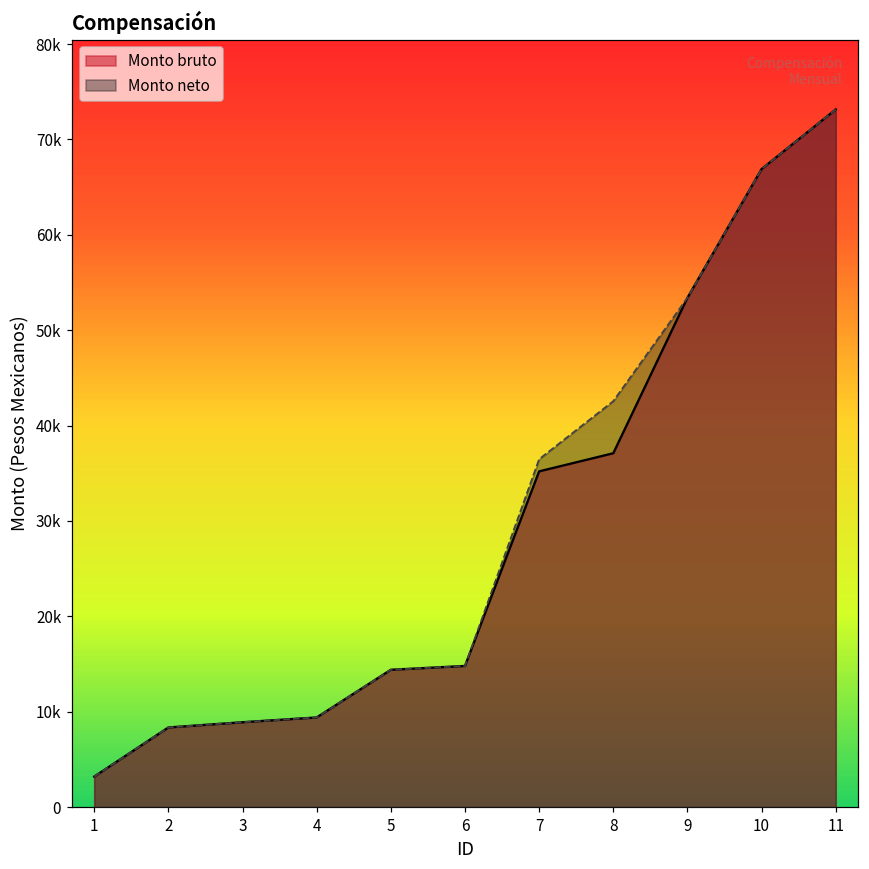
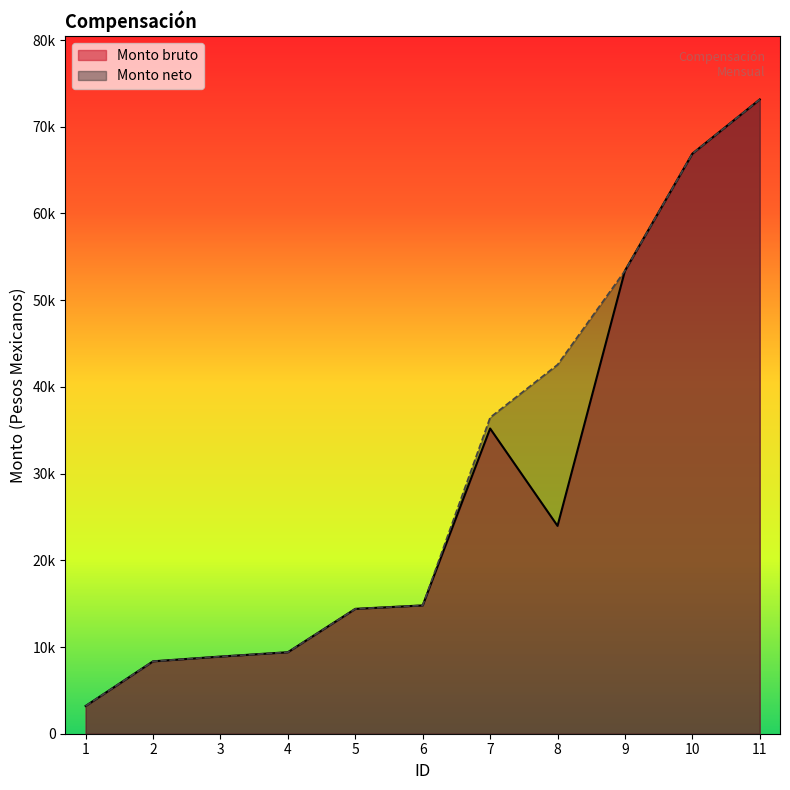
Monto bruto, 8: 37000 -> 24000
